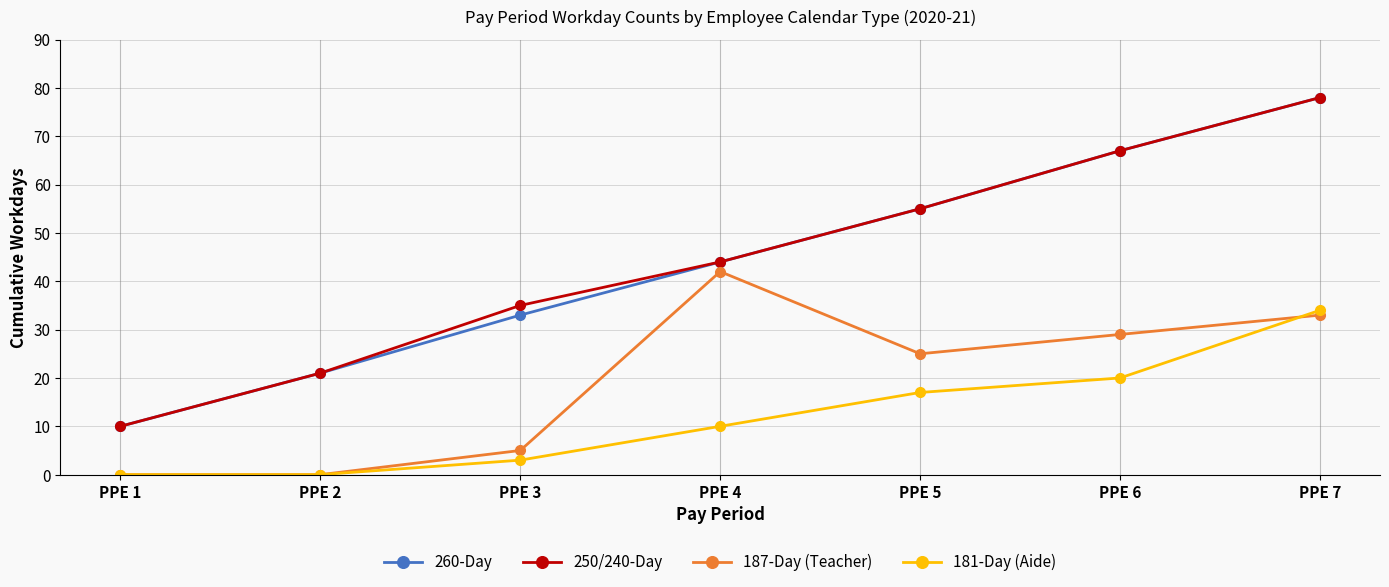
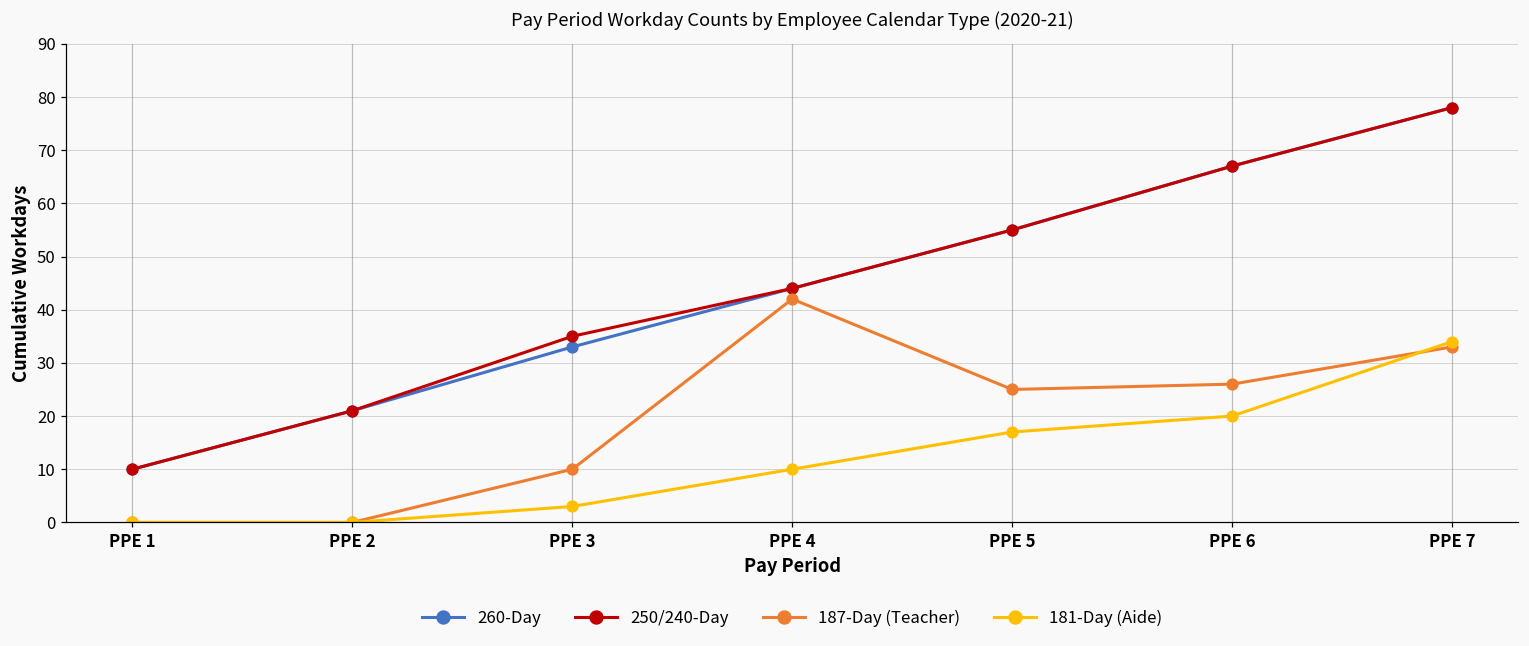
187-Day (Teacher), PPE 3: 5 -> 10
187-Day (Teacher), PPE 6: 29 -> 26
